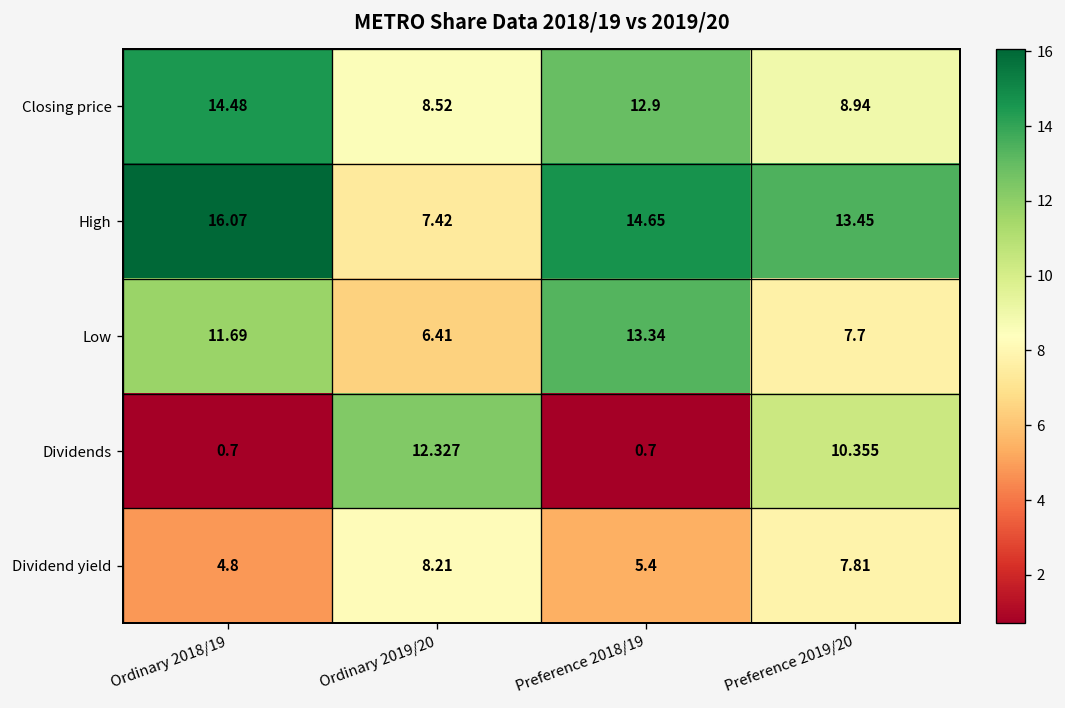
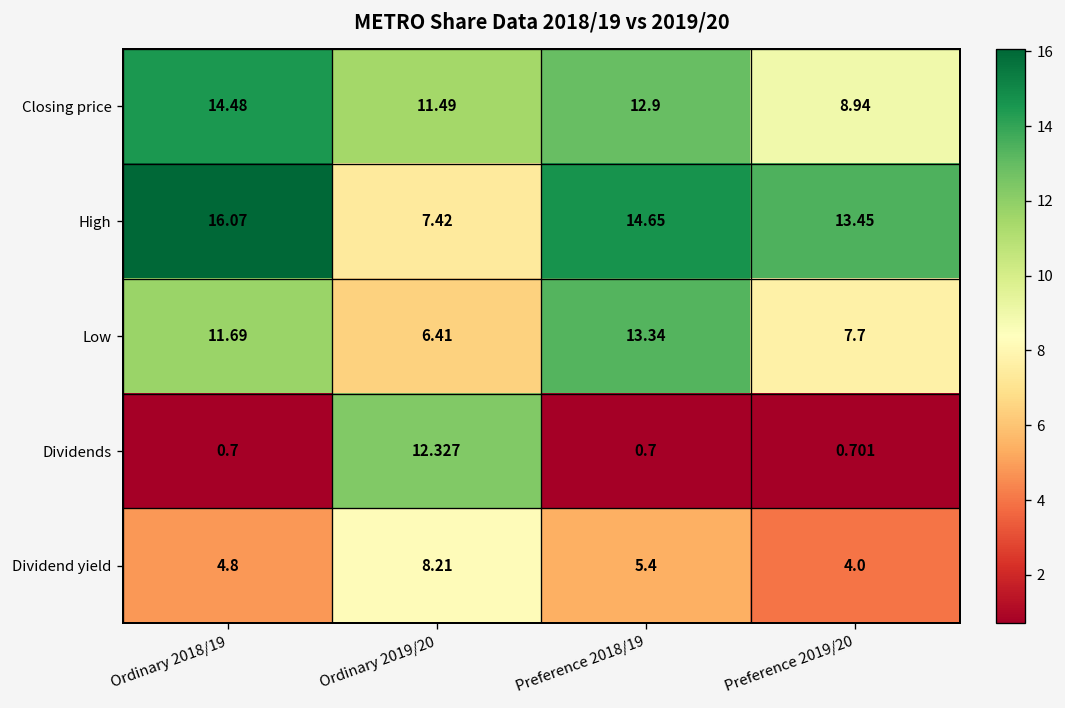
Closing price, Ordinary 2019/20: 8.52 -> 11.49
Dividends, Preference 2019/20: 10.355 -> 0.701
Dividend yield, Preference 2019/20: 7.81 -> 4.0
